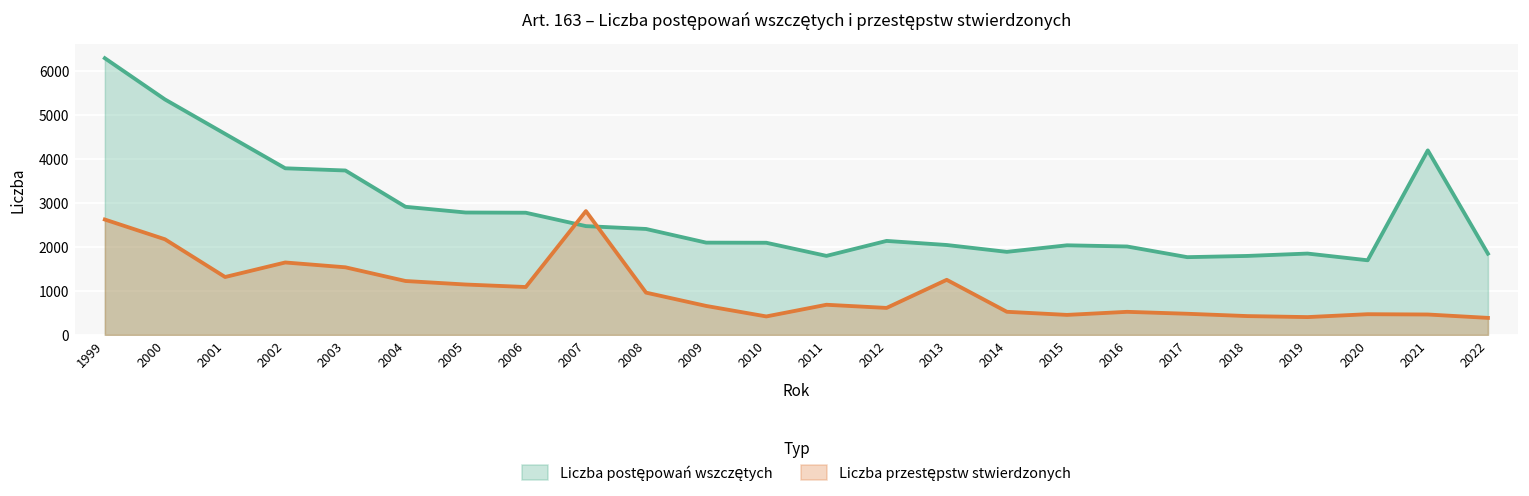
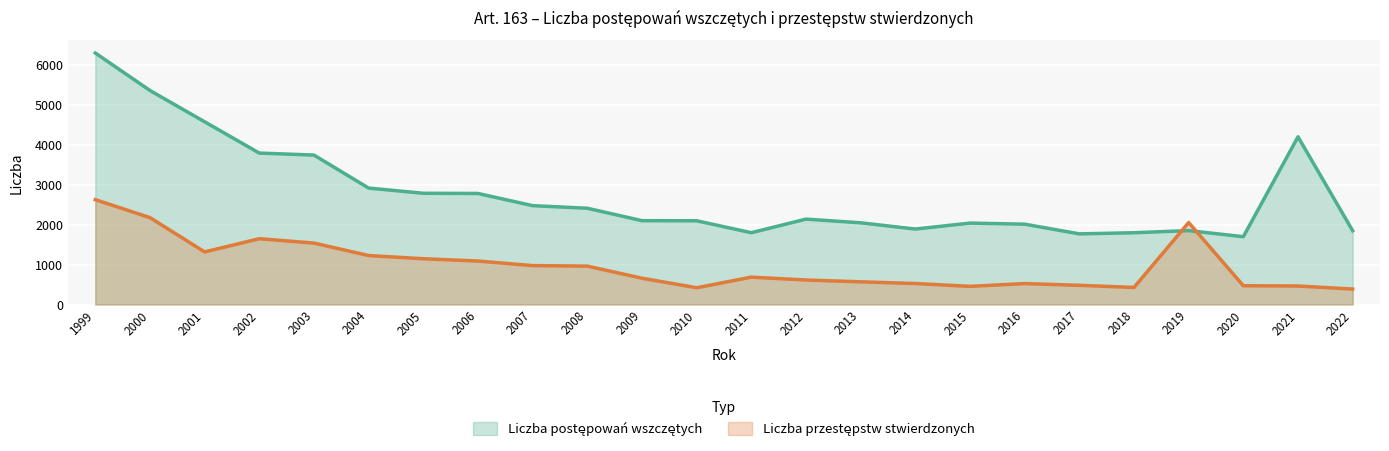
Liczba przestępstw stwierdzonych, 2007: 2800 -> 1000
Liczba przestępstw stwierdzonych, 2013: 1300 -> 600
Liczba przestępstw stwierdzonych, 2019: 400 -> 2100
